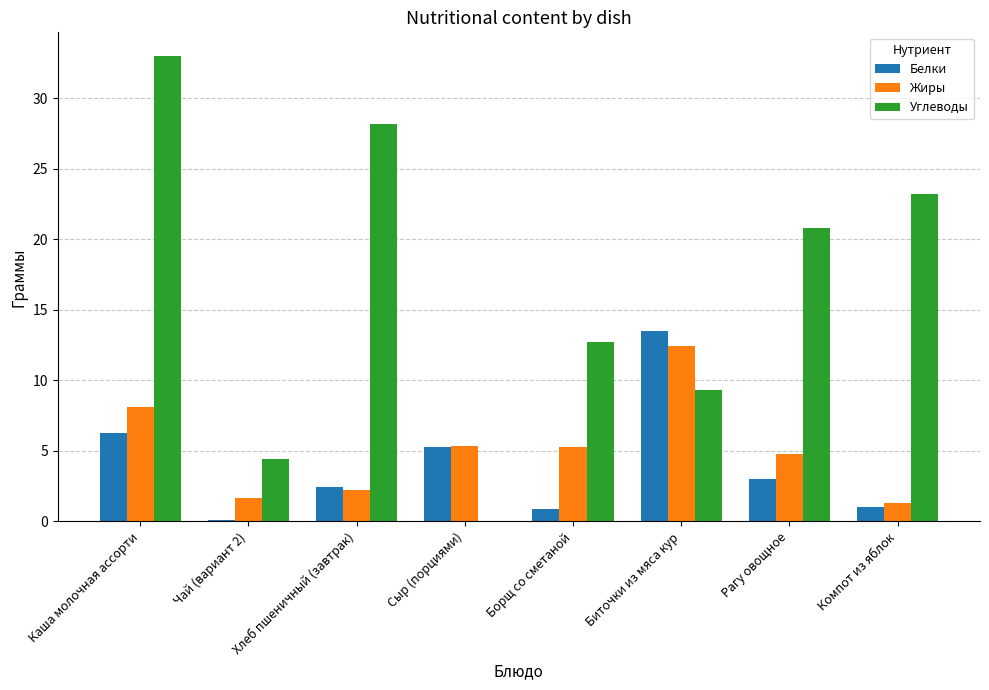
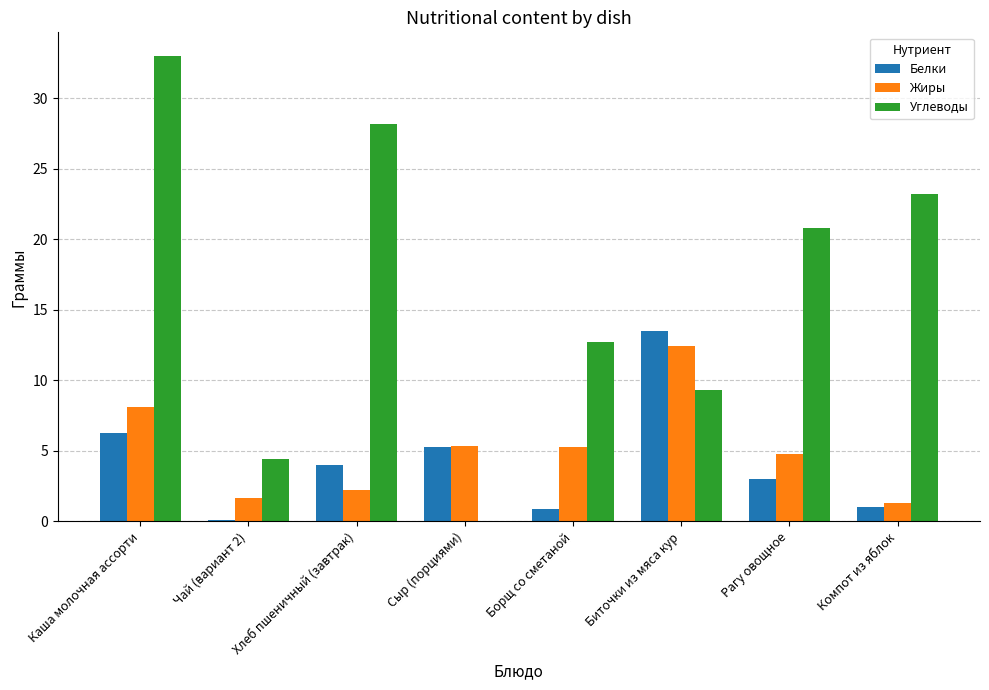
Белки, Хлеб пшеничный (завтрак): 2.4 -> 4.0
